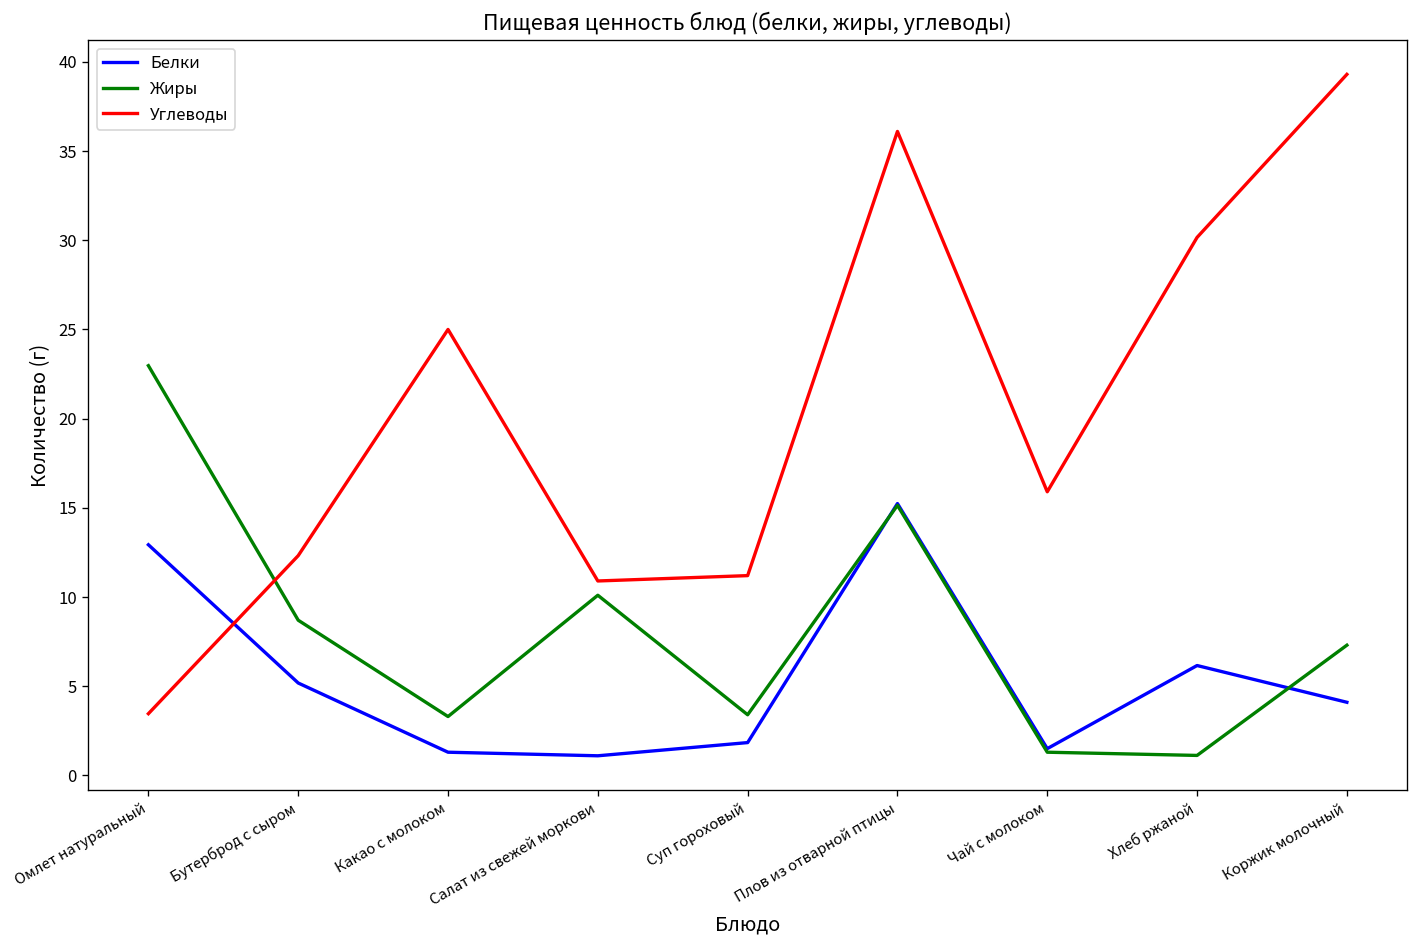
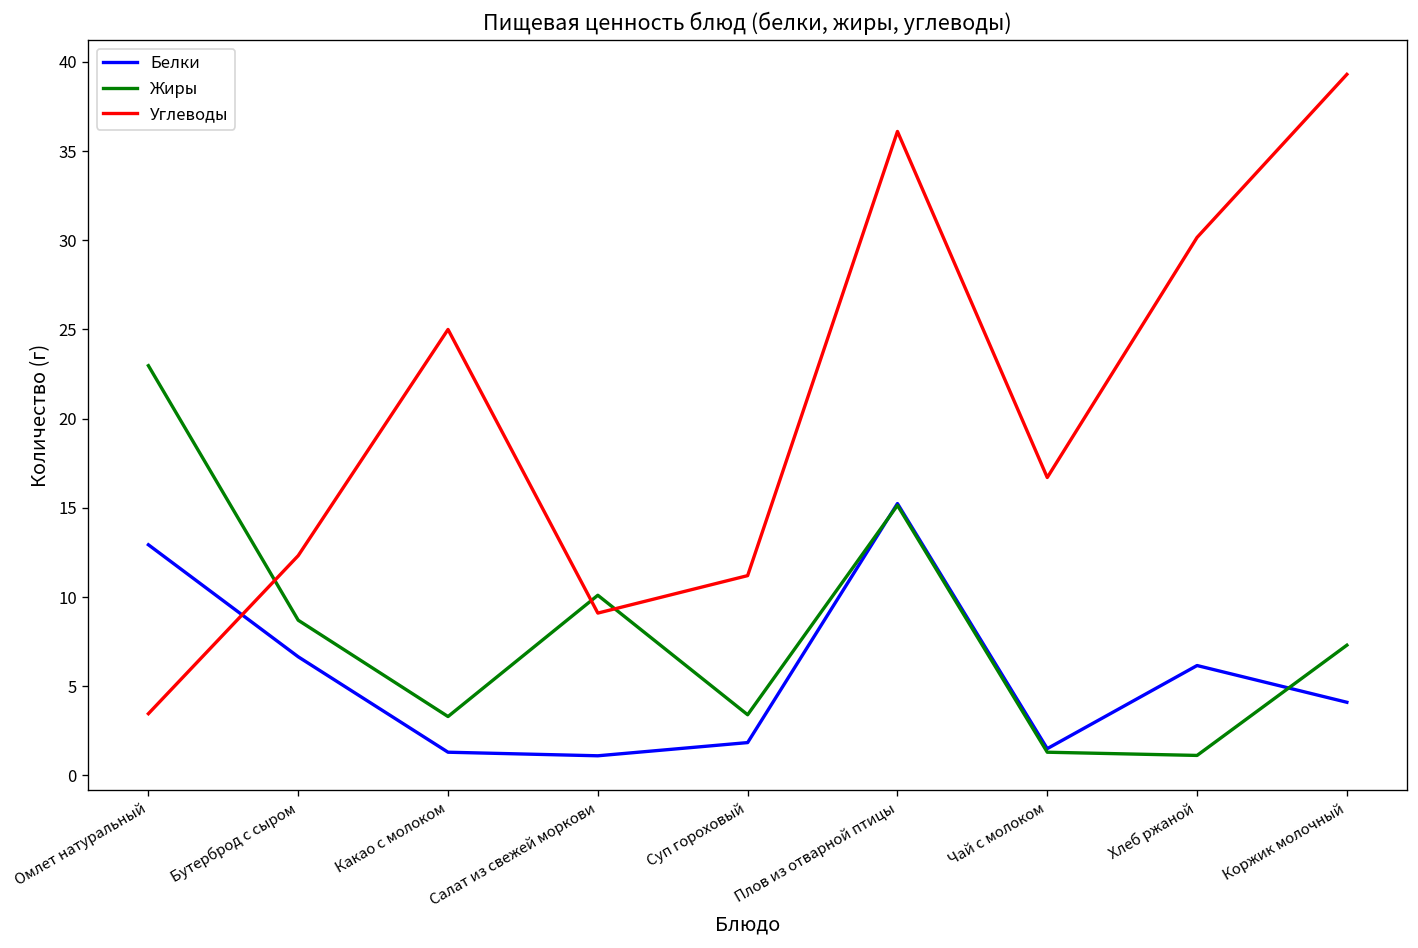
Белки, Бутерброд с сыром: 5.2 -> 6.7
Углеводы, Салат из свежей моркови: 10.9 -> 9.1
Углеводы, Чай с молоком: 15.9 -> 16.7
